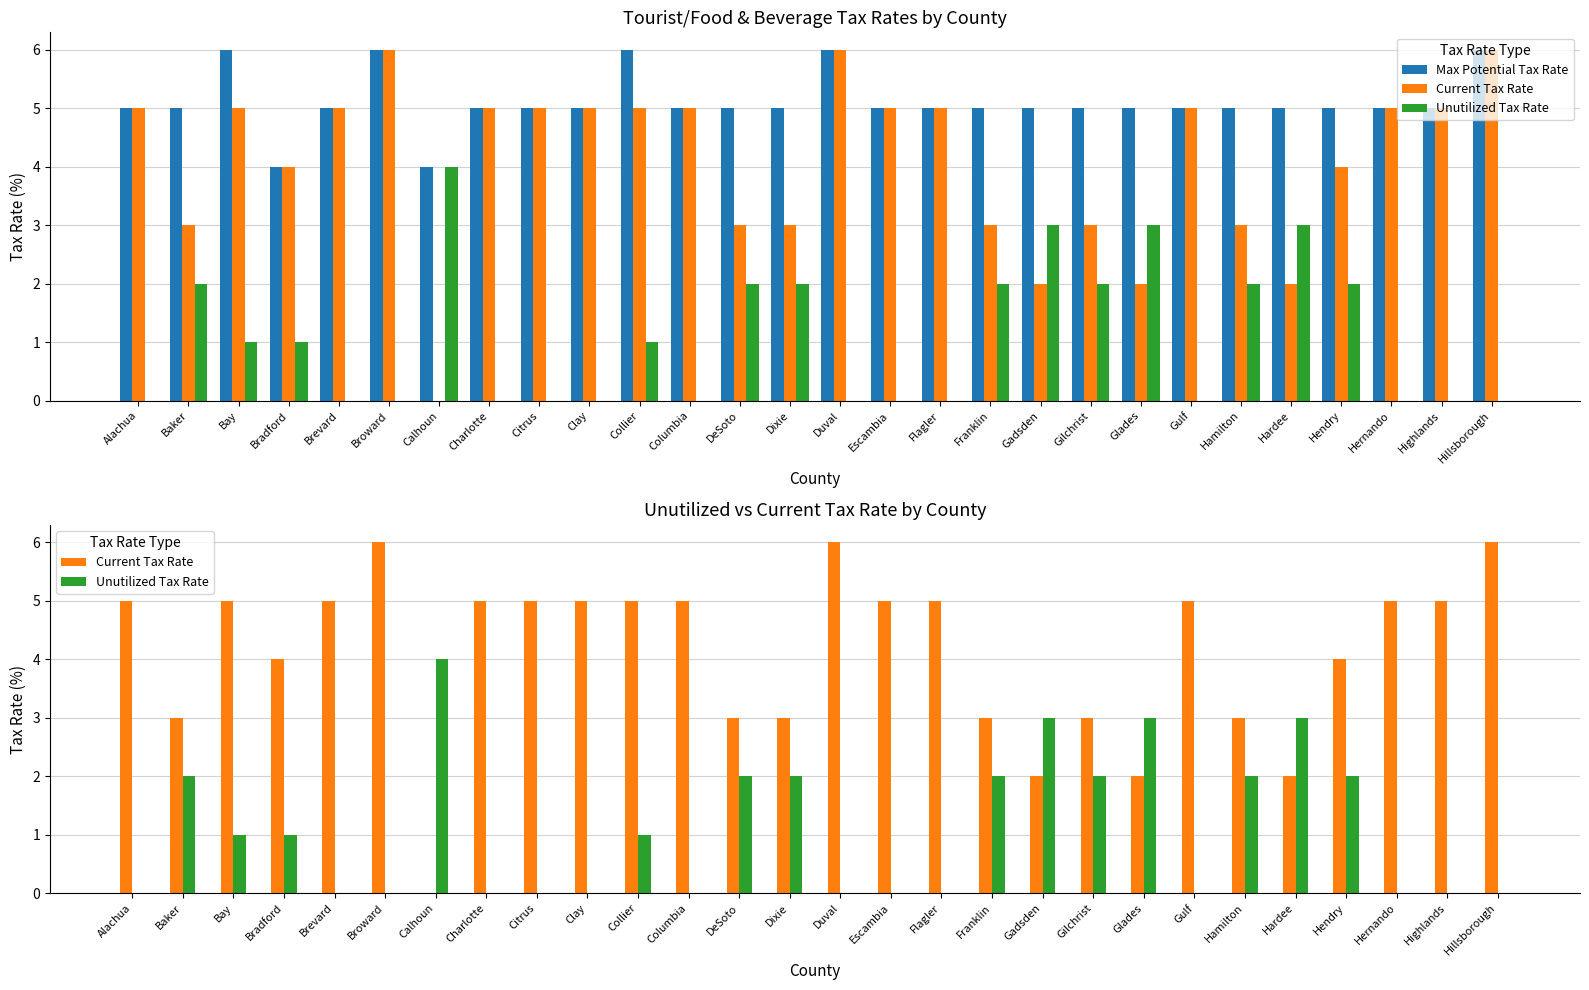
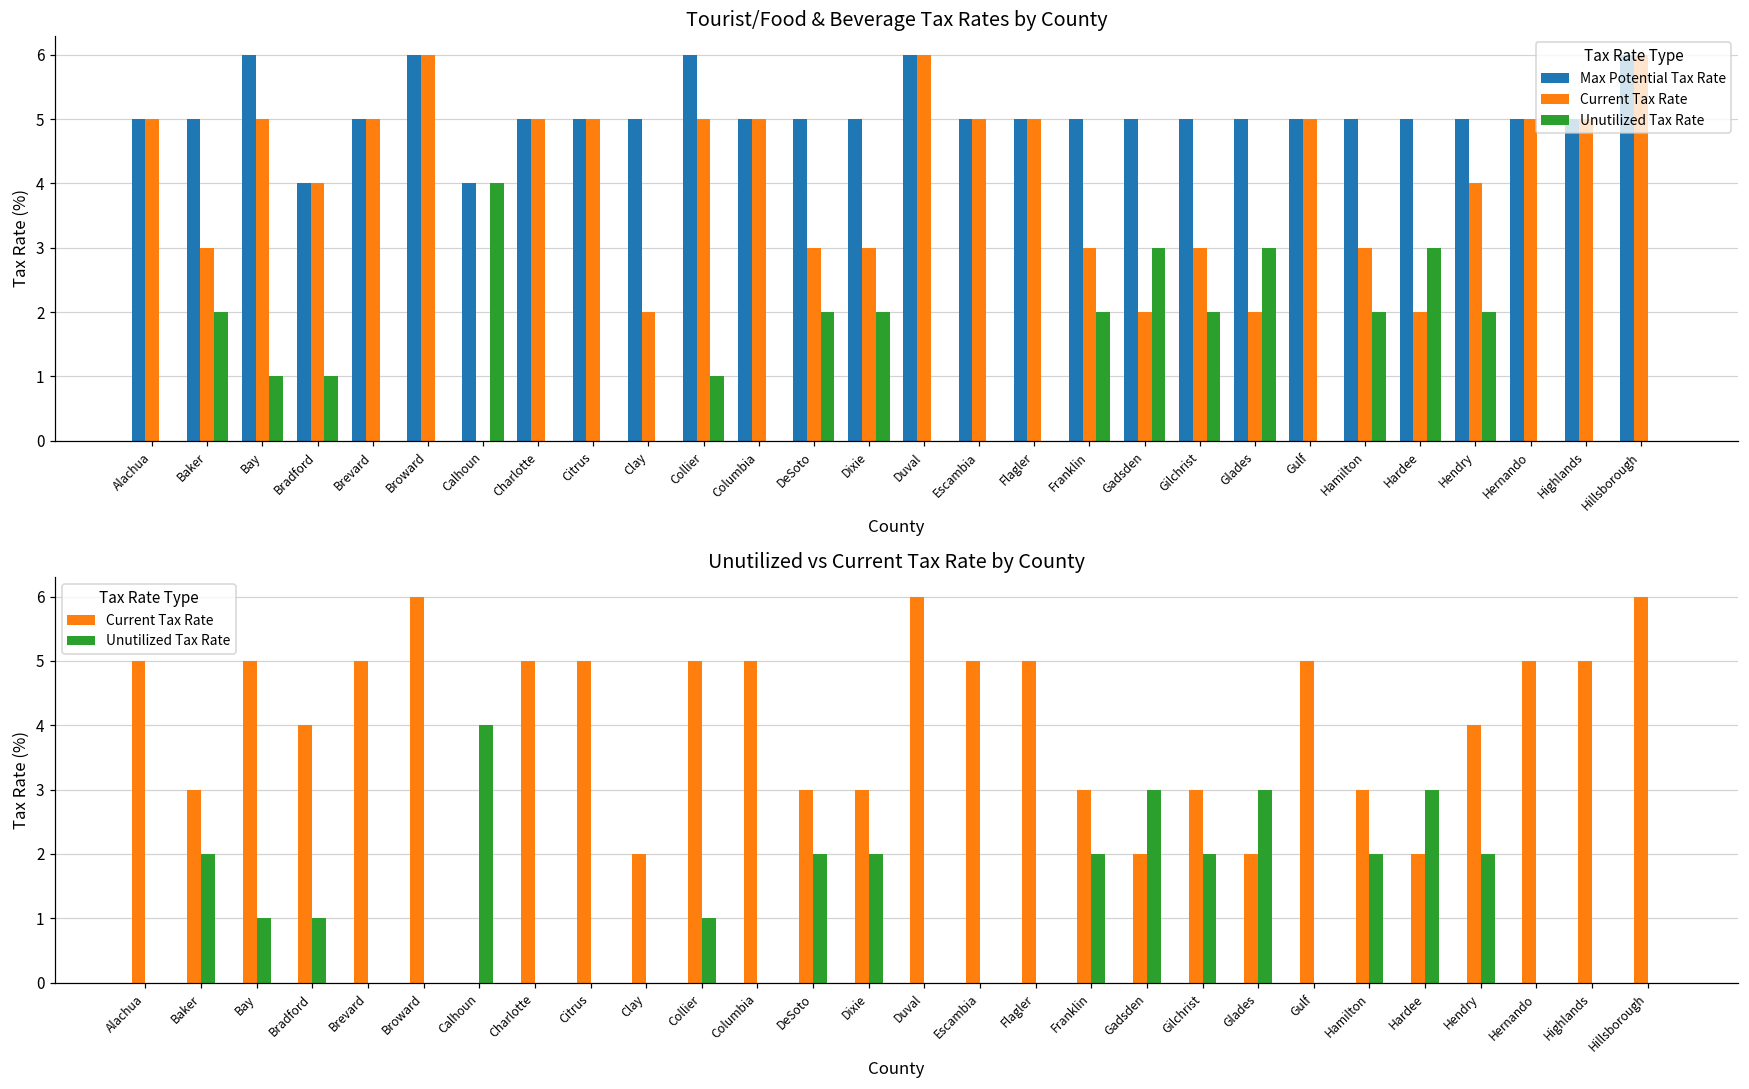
Tourist/Food & Beverage Tax Rates by County, Current Tax Rate, Clay: 5 -> 2
Unutilized vs Current Tax Rate by County, Current Tax Rate, Clay: 5 -> 2
